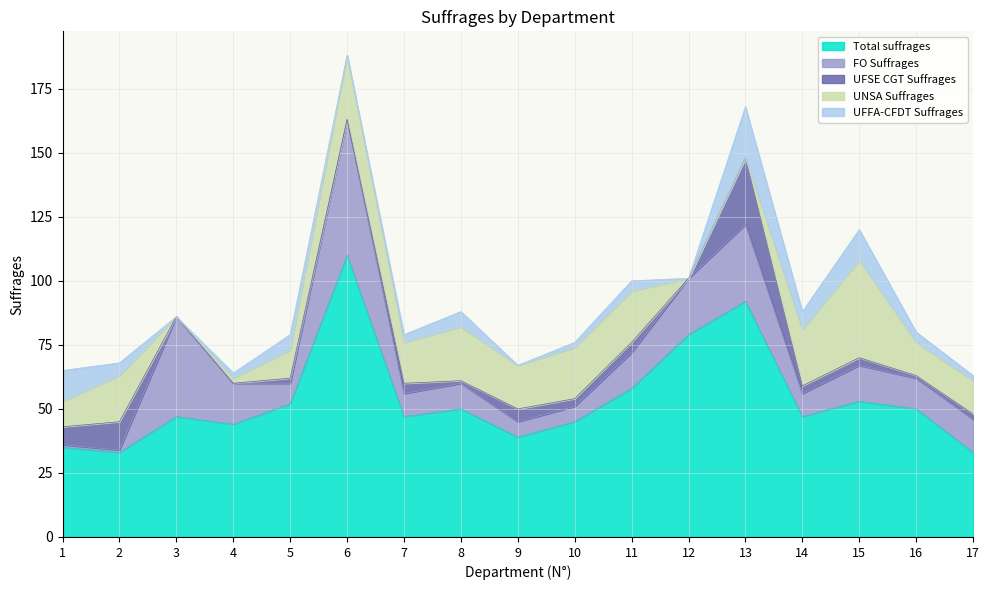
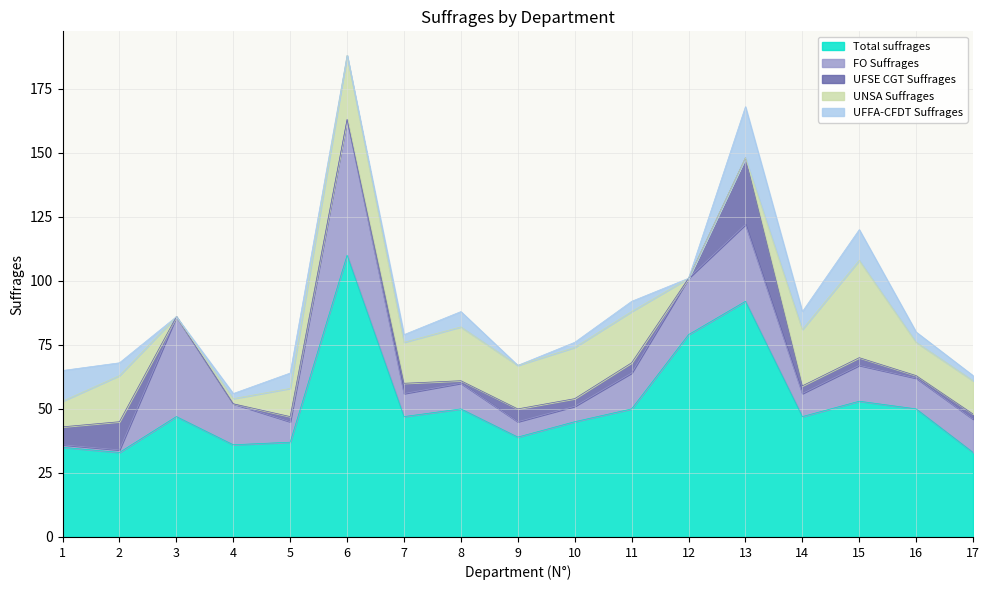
Total suffrages, 4: 44 -> 36
Total suffrages, 5: 52 -> 37
Total suffrages, 11: 58 -> 50
